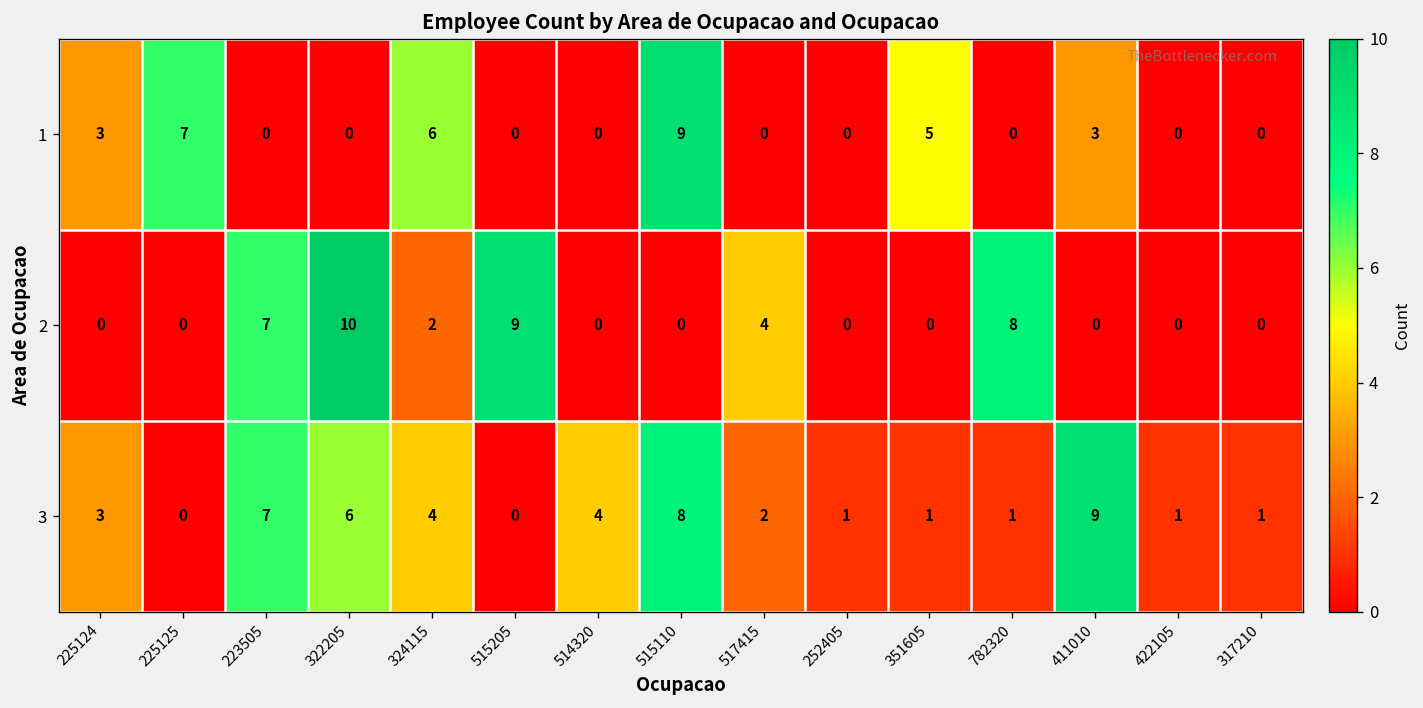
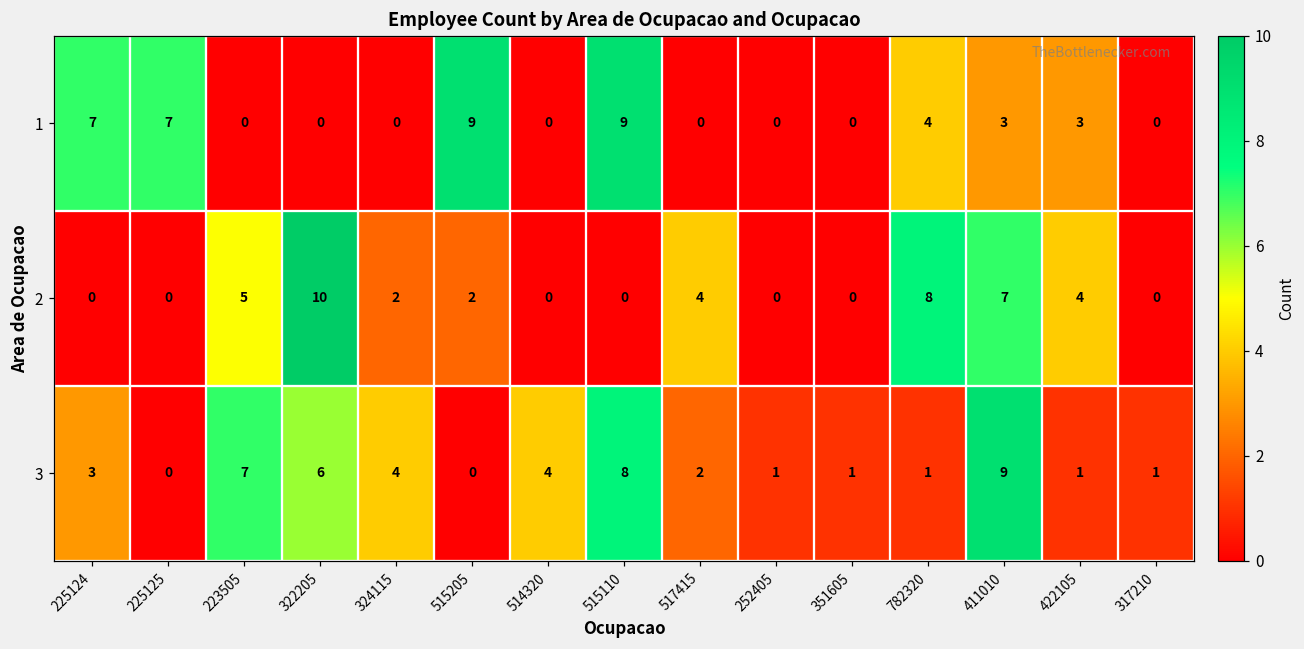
1, 225124: 3 -> 7
1, 324115: 6 -> 0
1, 515205: 0 -> 9
1, 351605: 5 -> 0
1, 782320: 0 -> 4
1, 422105: 0 -> 3
2, 223505: 7 -> 5
2, 515205: 9 -> 2
2, 411010: 0 -> 7
2, 422105: 0 -> 4
